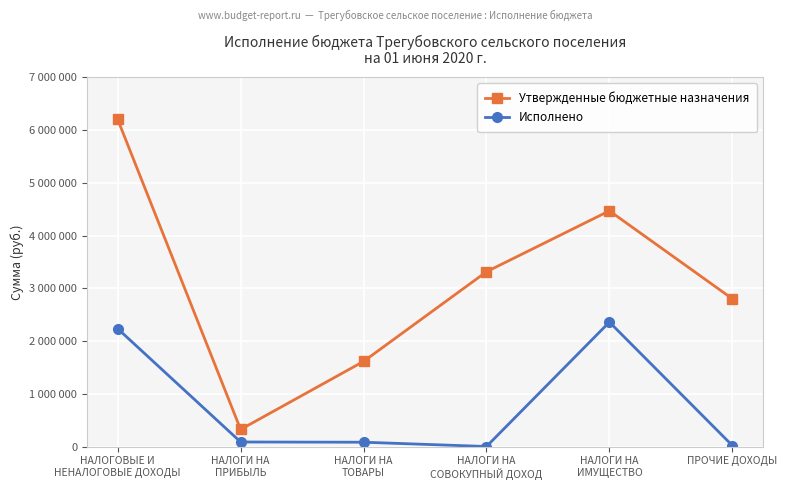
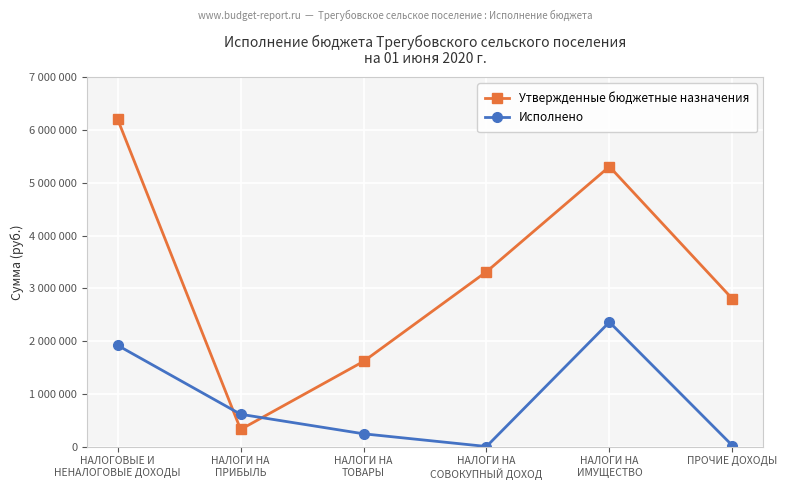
Исполнено, НАЛОГОВЫЕ И НЕНАЛОГОВЫЕ ДОХОДЫ: 2200000 -> 1900000
Исполнено, НАЛОГИ НА ПРИБЫЛЬ: 100000 -> 600000
Исполнено, НАЛОГИ НА ТОВАРЫ: 100000 -> 200000
Утвержденные бюджетные назначения, НАЛОГИ НА ИМУЩЕСТВО: 4500000 -> 5300000
